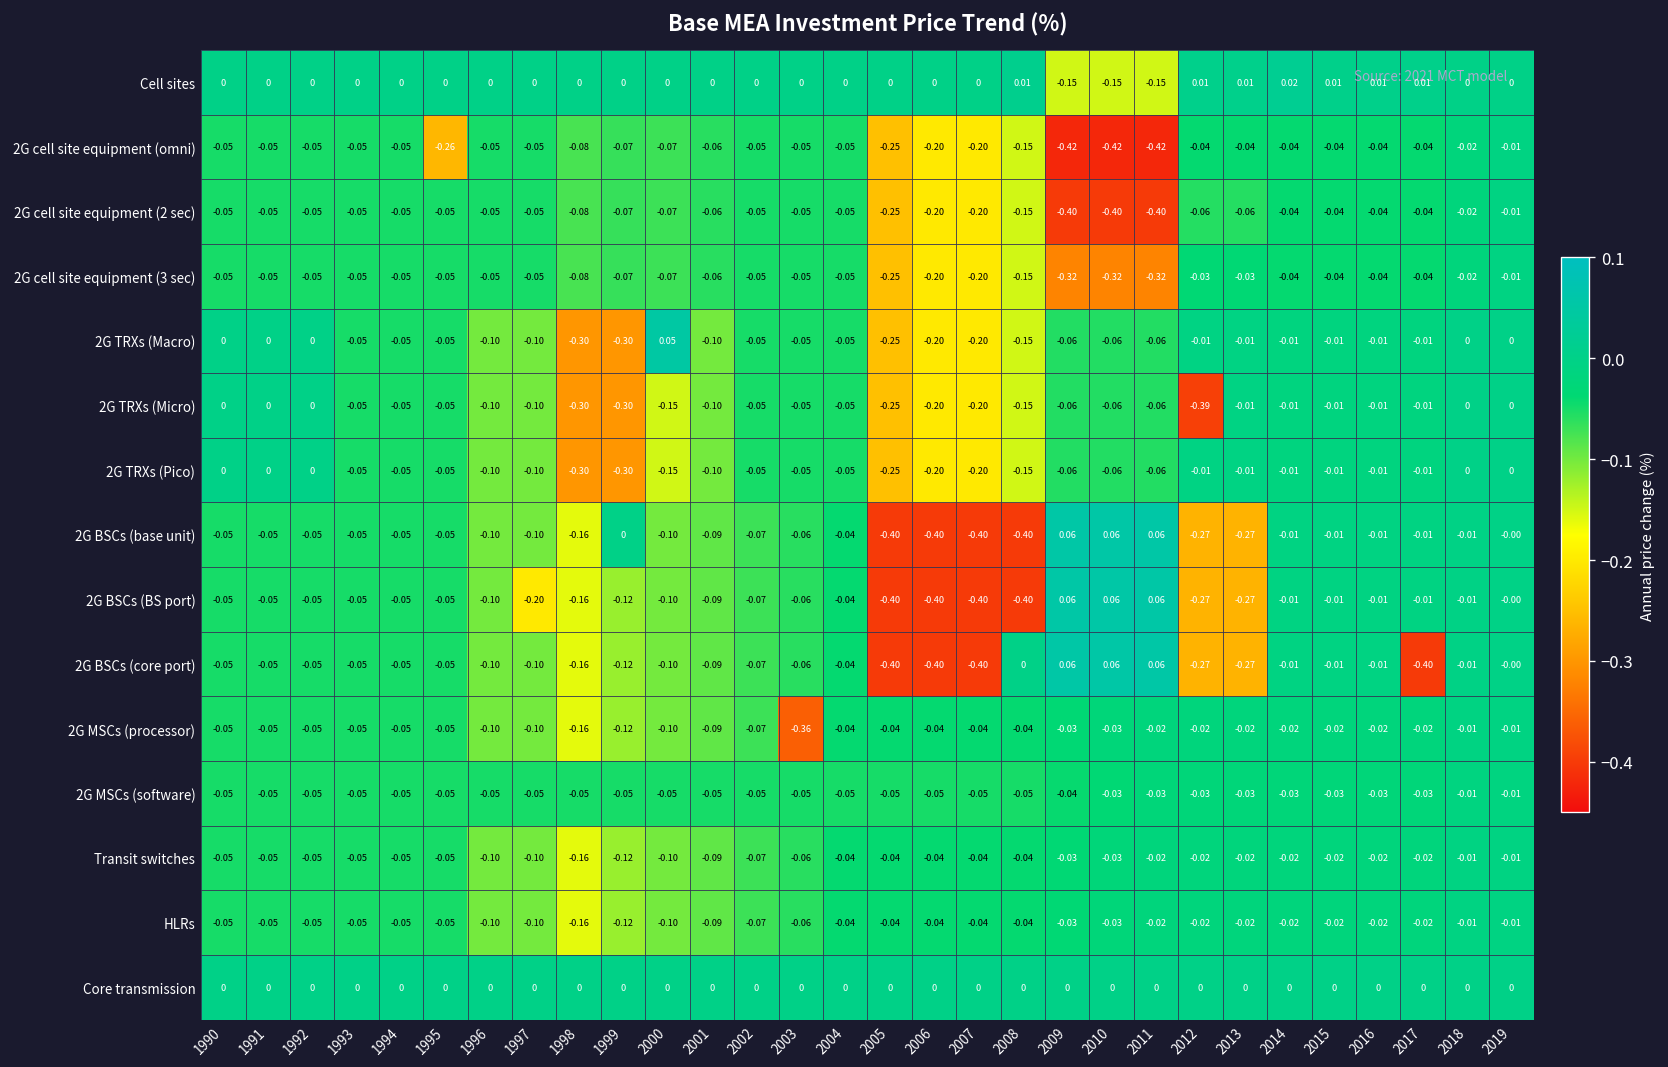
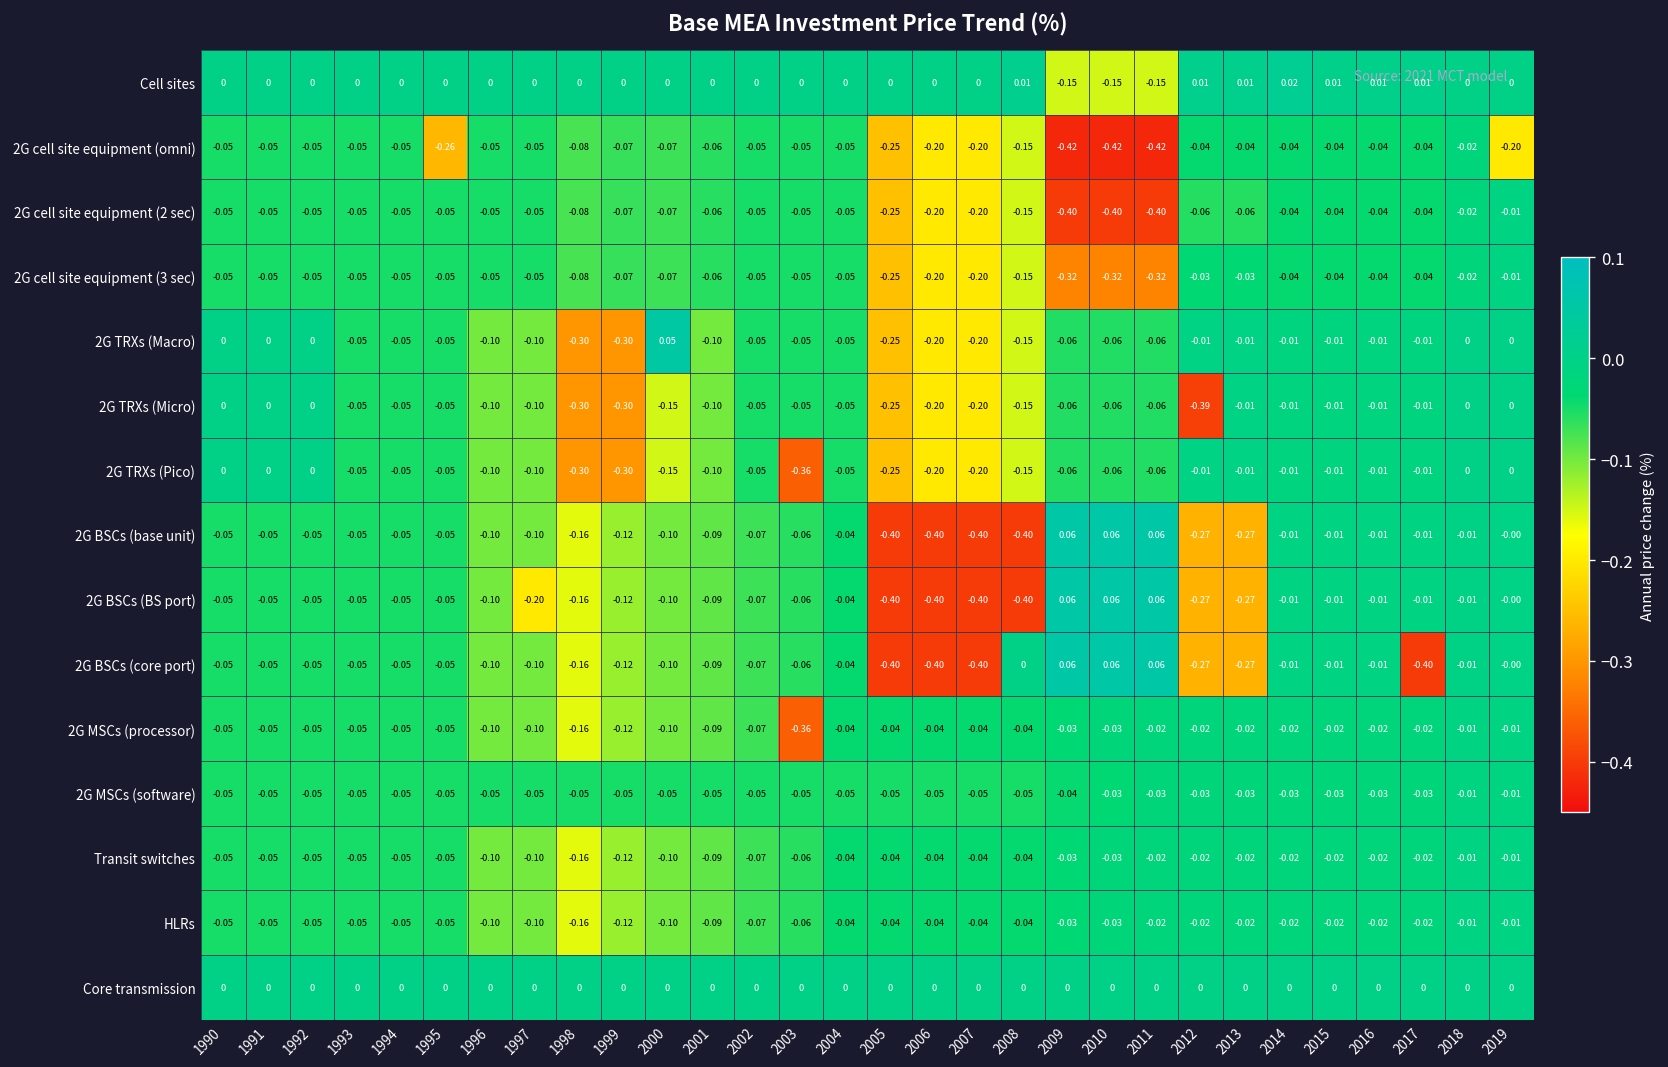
2G cell site equipment (omni), 2019: -0.01 -> -0.20
2G TRXs (Pico), 2003: -0.05 -> -0.36
2G BSCs (base unit), 1999: 0 -> -0.12
